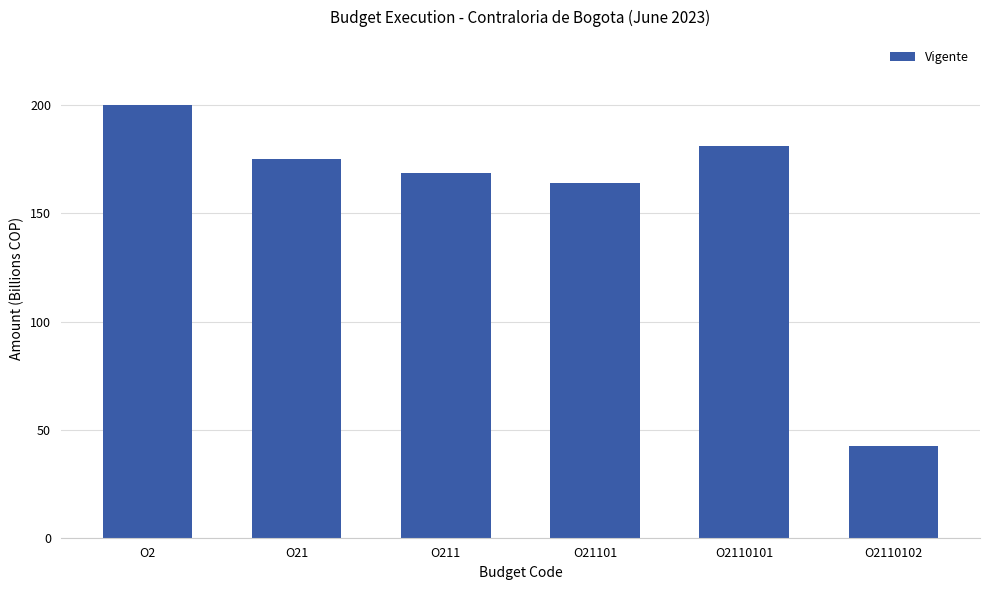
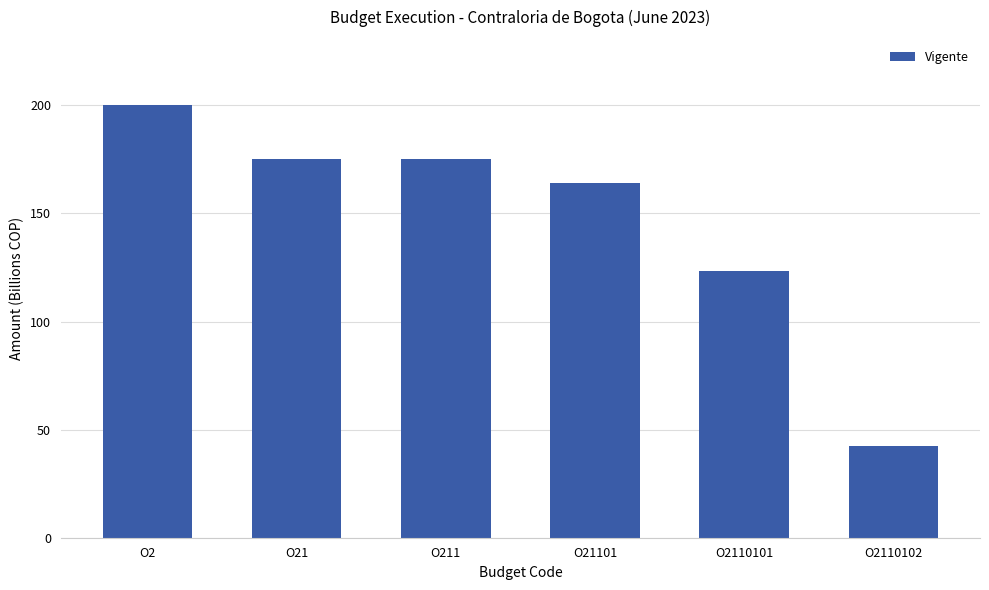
O211: 169 -> 175
O2110101: 181 -> 124
